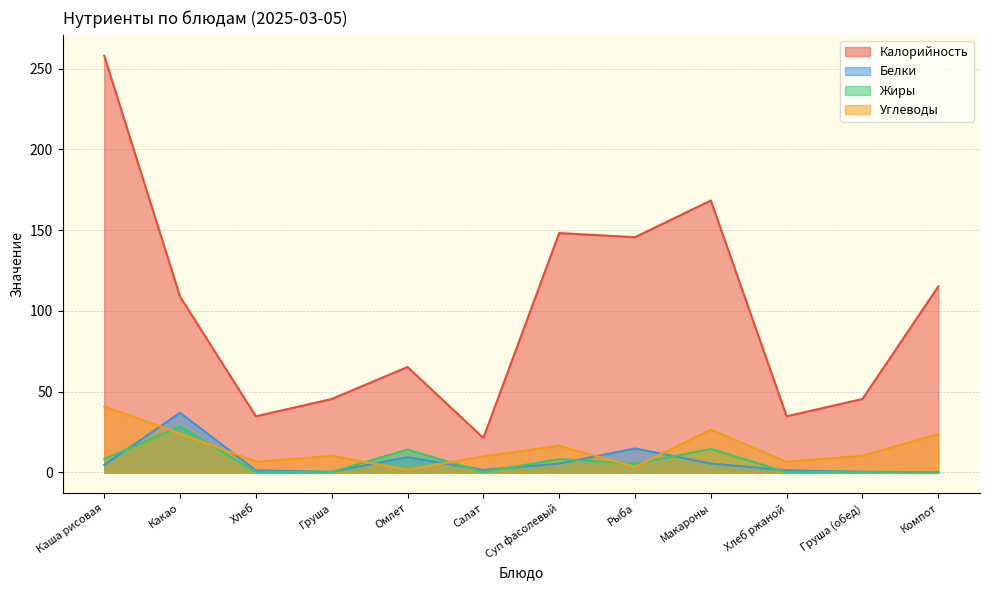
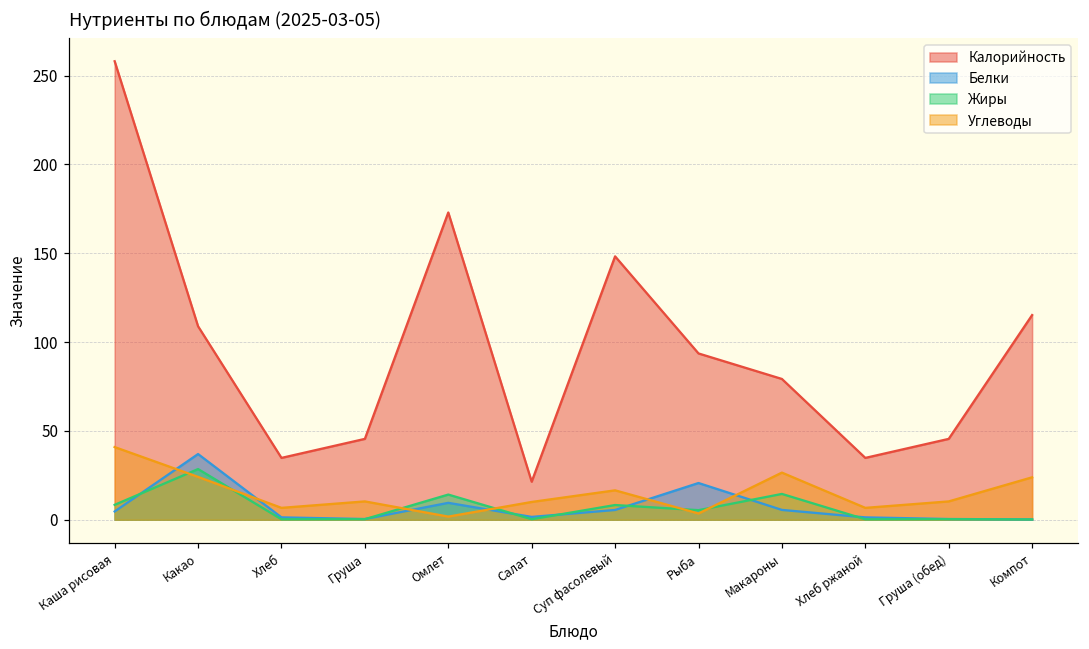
Калорийность, Омлет: 65 -> 173
Калорийность, Рыба: 146 -> 94
Белки, Рыба: 15 -> 21
Калорийность, Макароны: 168 -> 79
